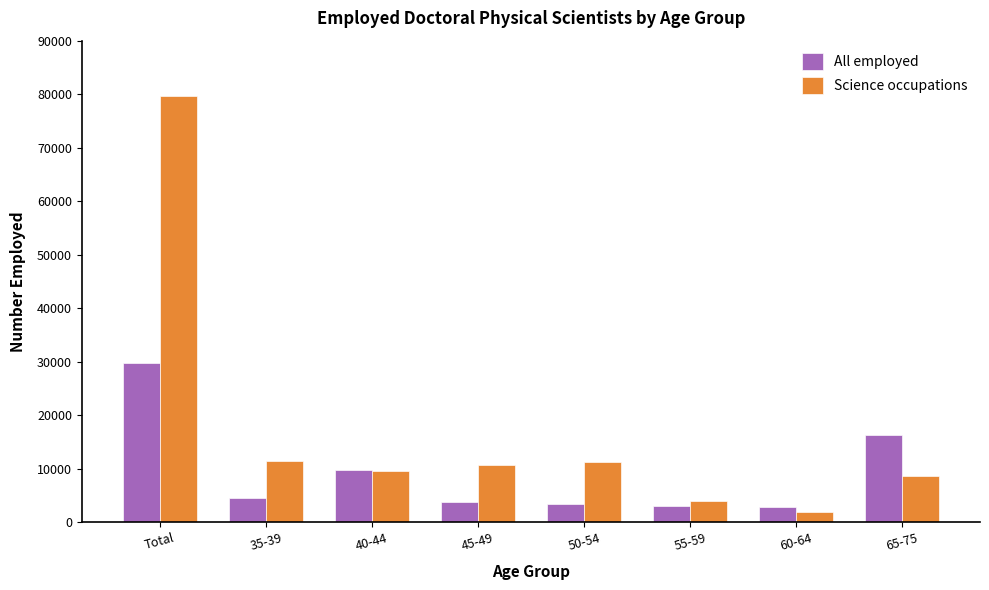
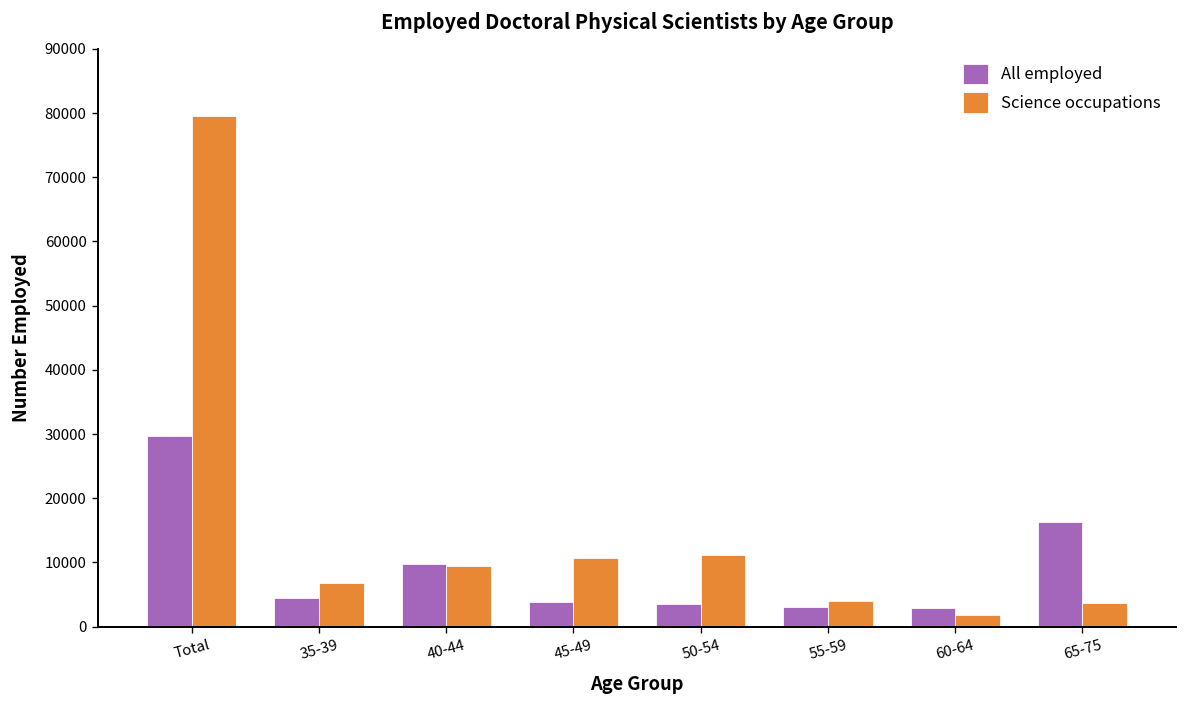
Science occupations, 35-39: 11000 -> 7000
Science occupations, 65-75: 9000 -> 4000
